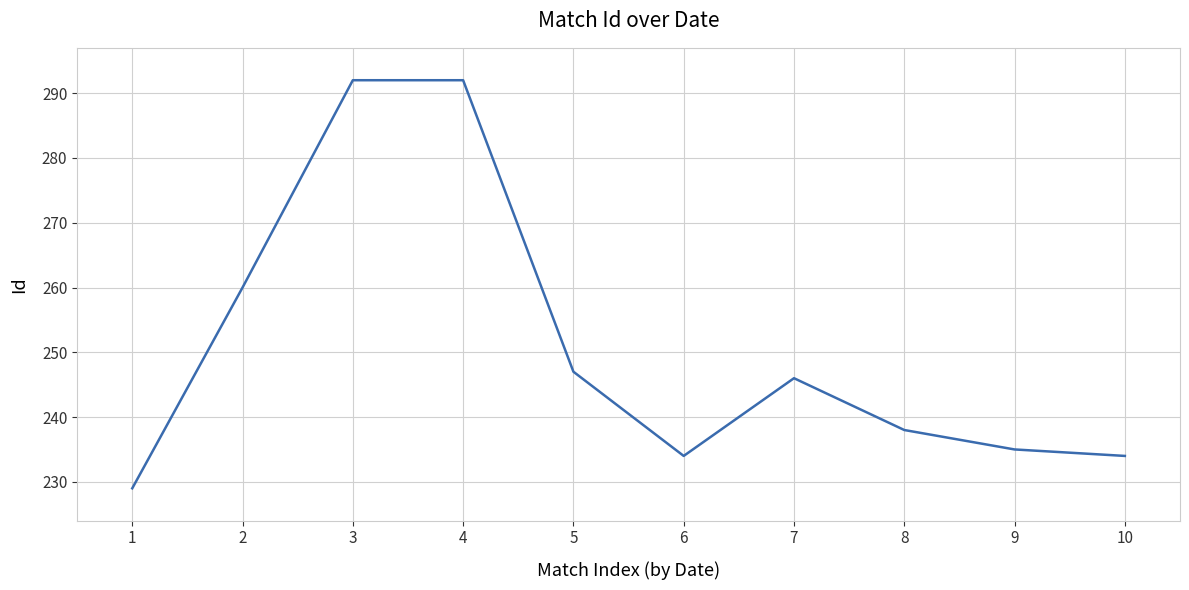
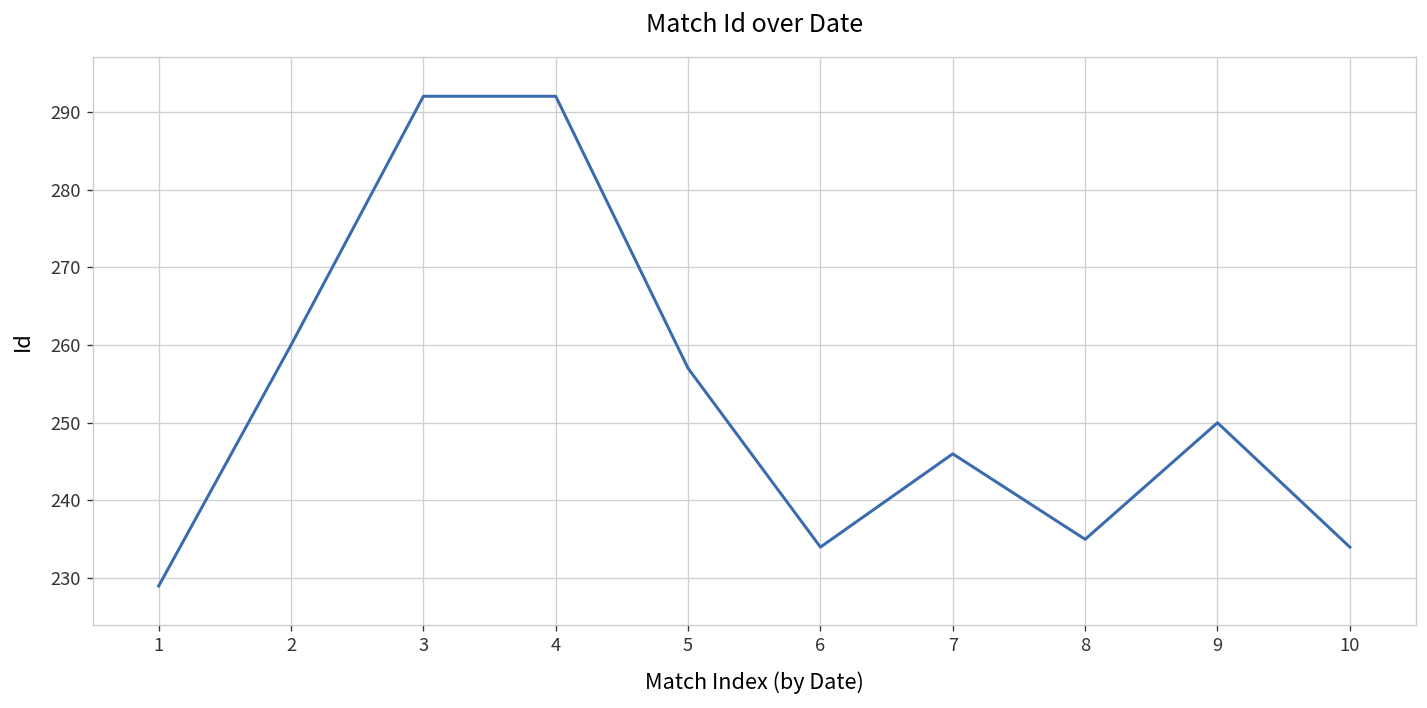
5: 247 -> 257
8: 238 -> 235
9: 235 -> 250
